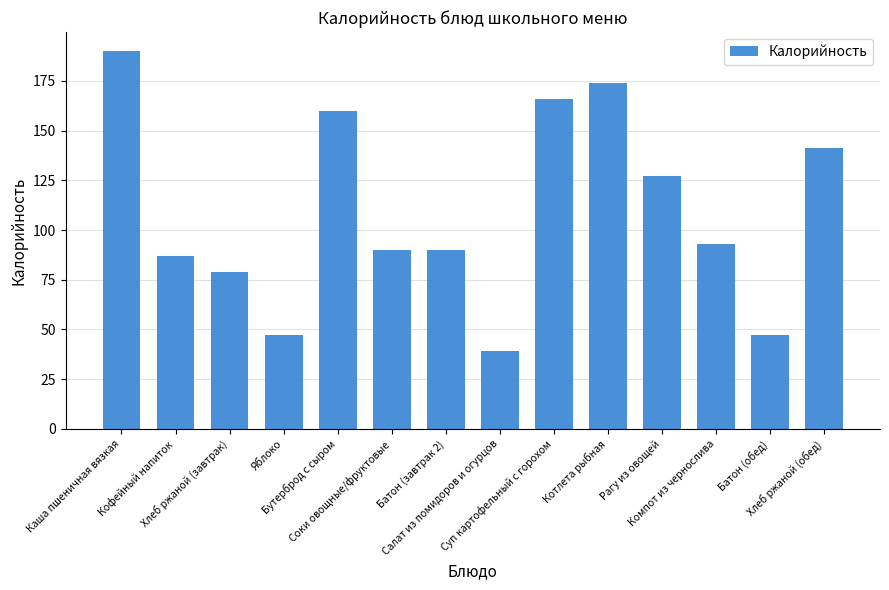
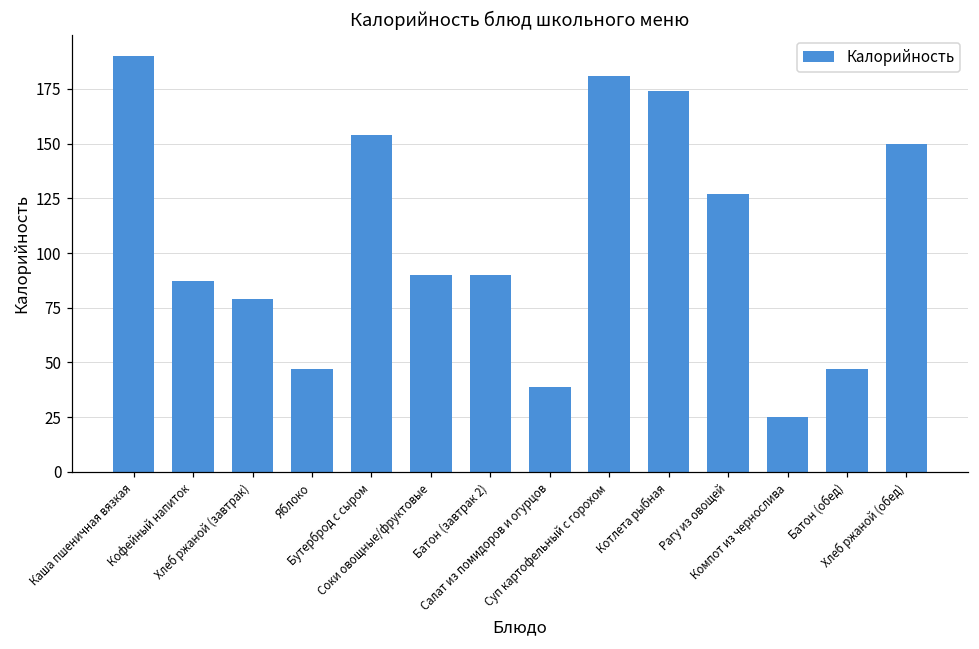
Бутерброд с сыром: 160 -> 154
Суп картофельный с горохом: 166 -> 181
Компот из чернослива: 93 -> 25
Хлеб ржаной (обед): 141 -> 150
